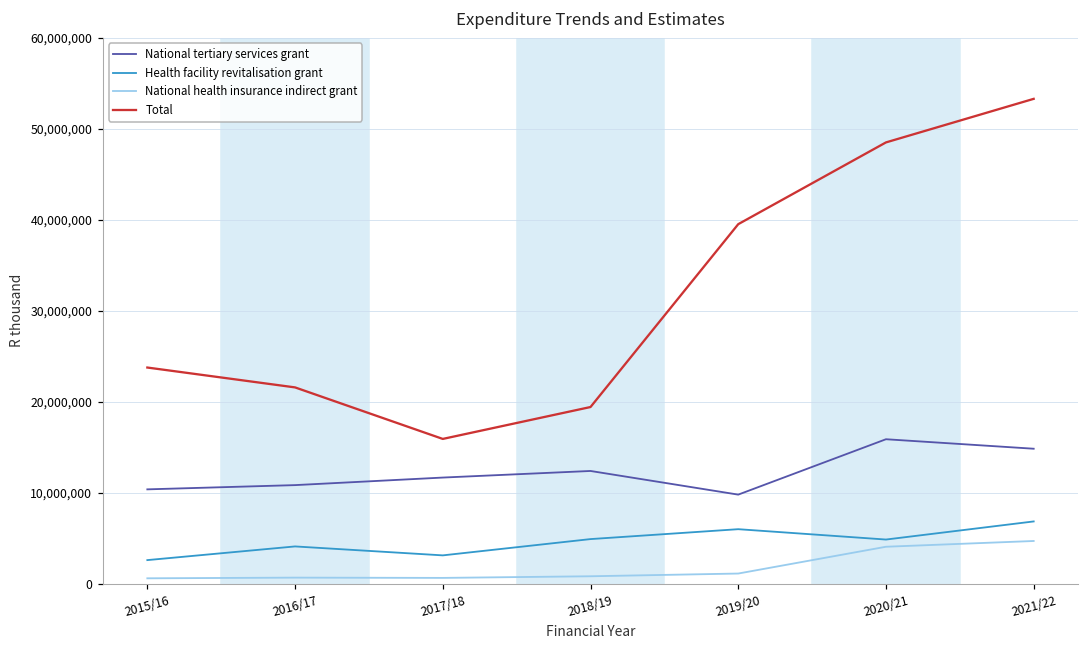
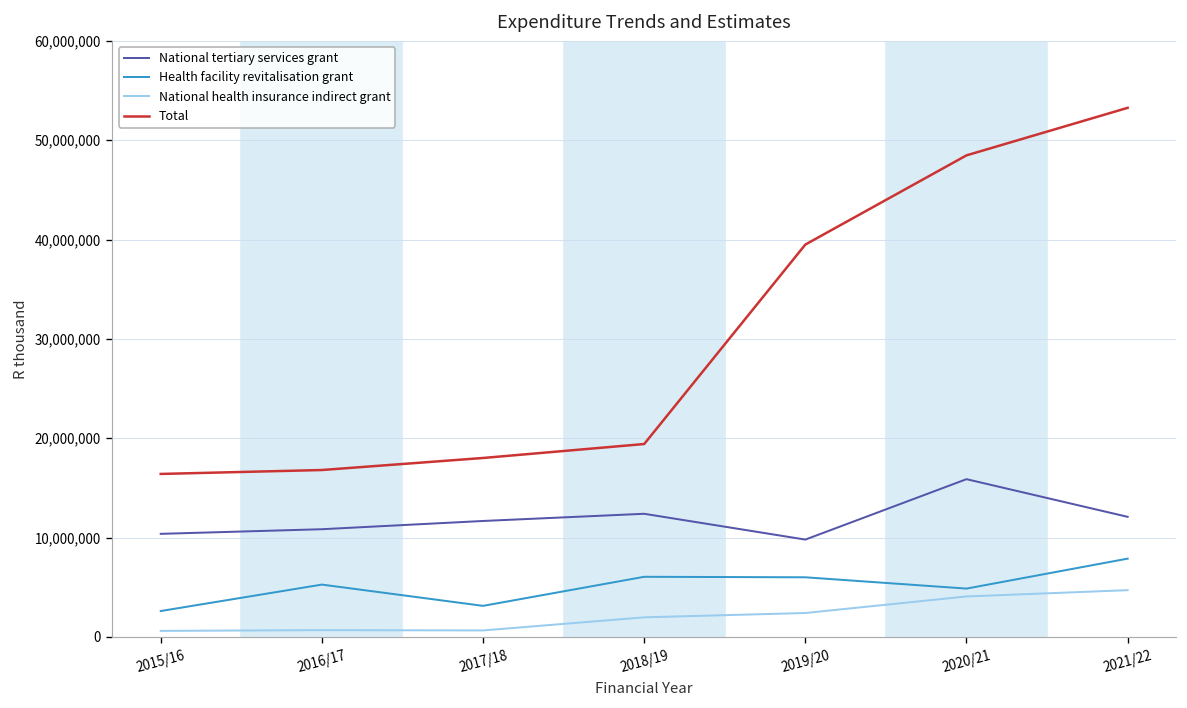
Total, 2015/16: 24,000,000 -> 16,000,000
Health facility revitalisation grant, 2016/17: 4,000,000 -> 5,000,000
Total, 2016/17: 22,000,000 -> 17,000,000
Total, 2017/18: 16,000,000 -> 18,000,000
Health facility revitalisation grant, 2018/19: 5,000,000 -> 6,000,000
National health insurance indirect grant, 2018/19: 1,000,000 -> 2,000,000
National health insurance indirect grant, 2019/20: 1,000,000 -> 2,000,000
National tertiary services grant, 2021/22: 15,000,000 -> 12,000,000
Health facility revitalisation grant, 2021/22: 7,000,000 -> 8,000,000
